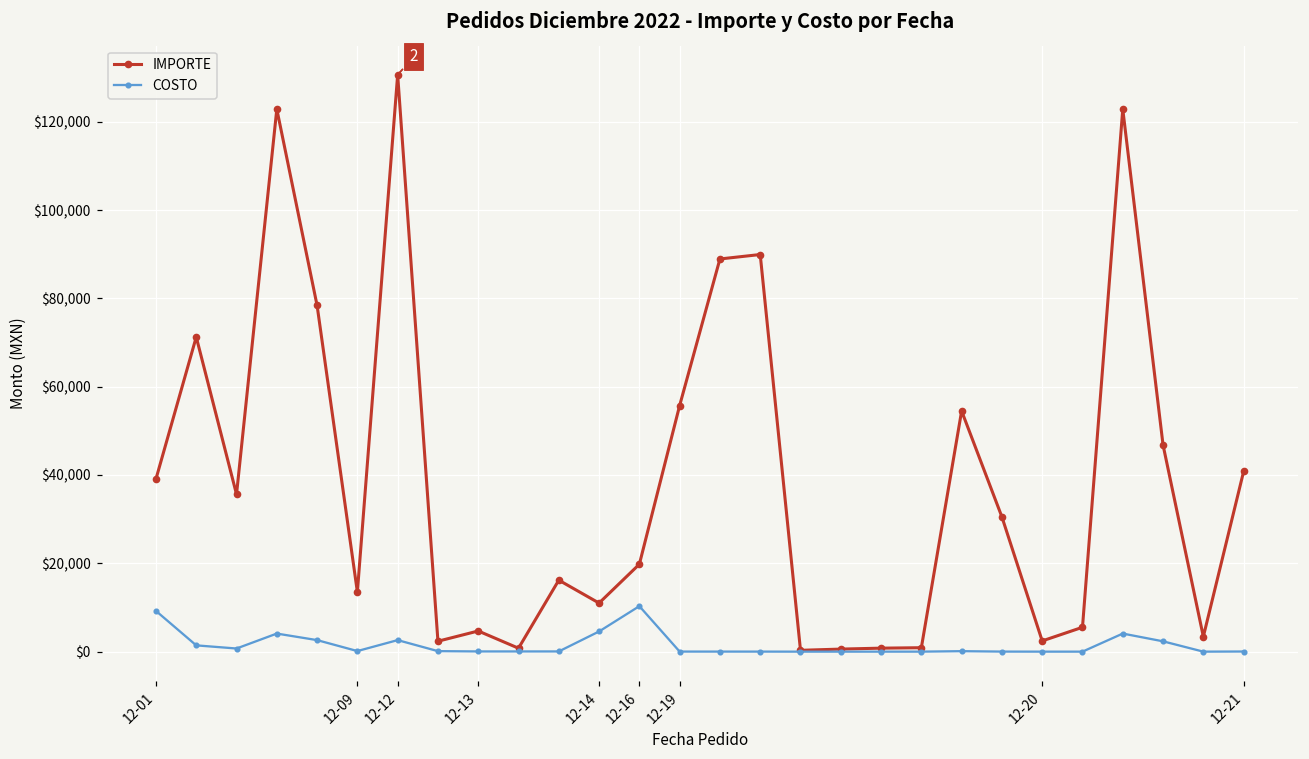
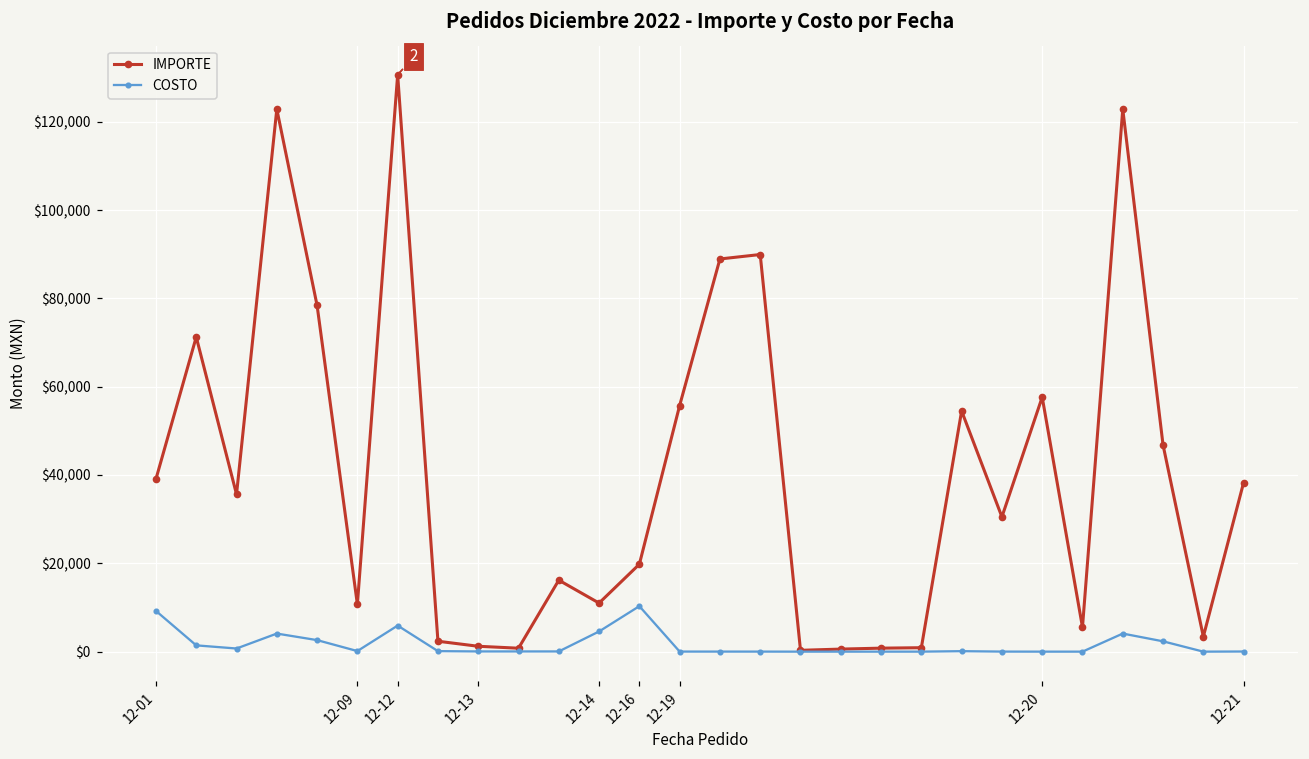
IMPORTE, 12-09: $14,000 -> $11,000
COSTO, 12-12: $3,000 -> $6,000
IMPORTE, 12-13: $5,000 -> $1,000
IMPORTE, 12-20: $2,000 -> $58,000
IMPORTE, 12-21: $41,000 -> $38,000
